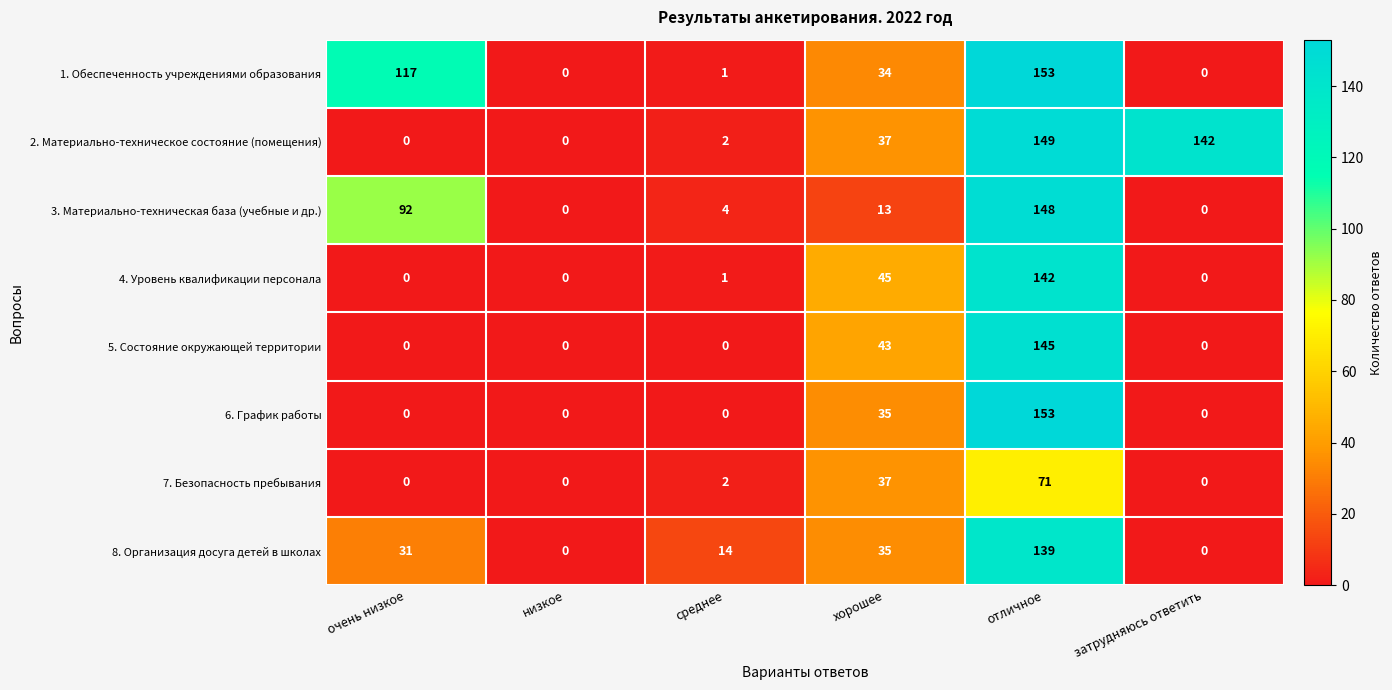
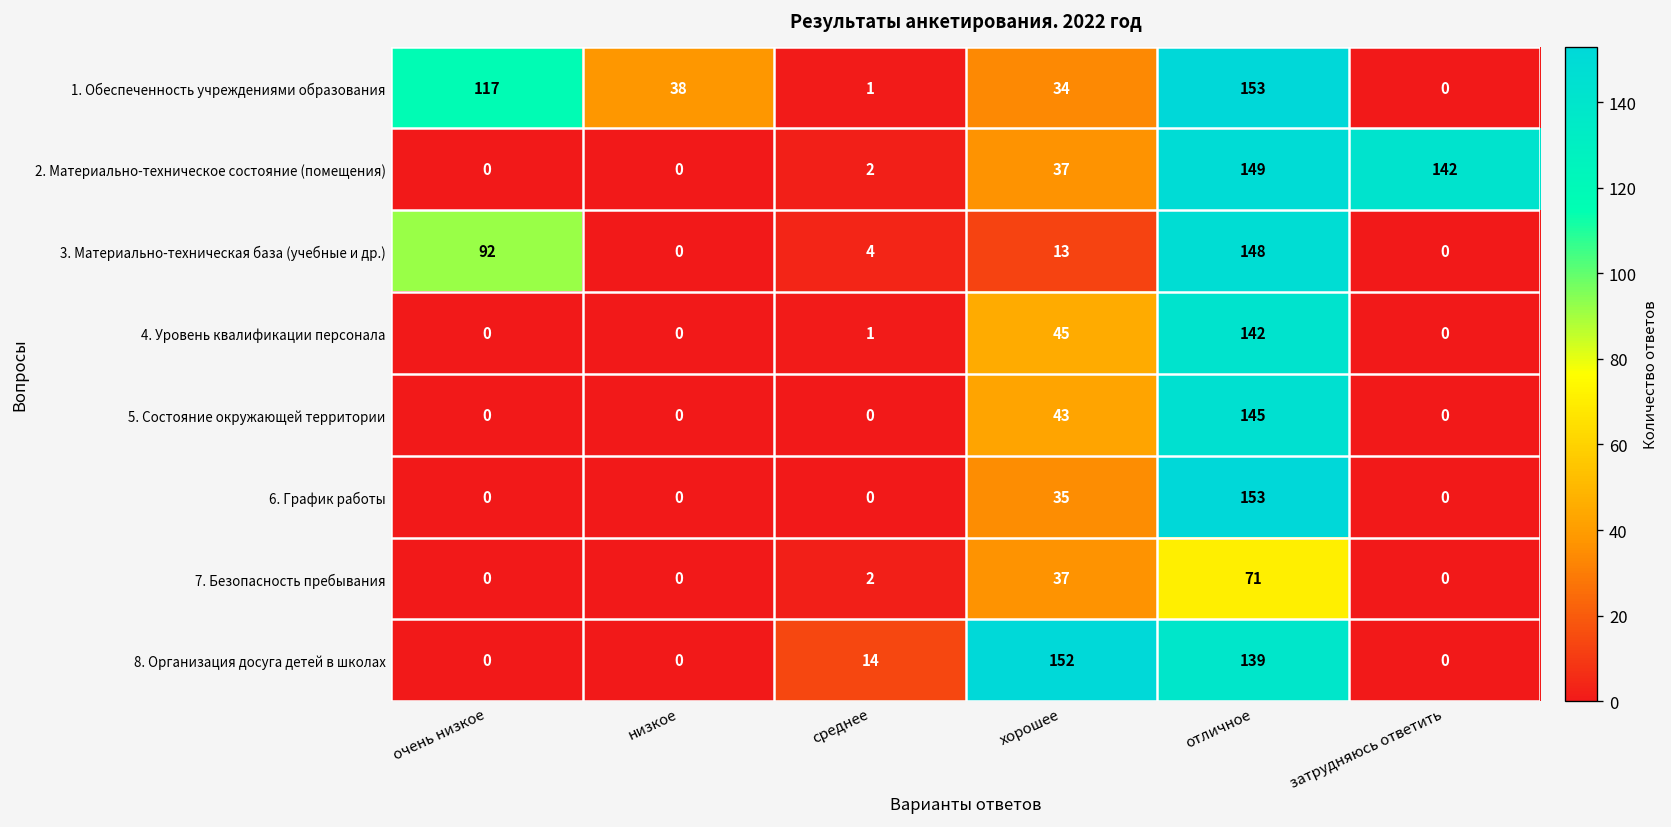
1. Обеспеченность учреждениями образования, низкое: 0 -> 38
8. Организация досуга детей в школах, очень низкое: 31 -> 0
8. Организация досуга детей в школах, хорошее: 35 -> 152
